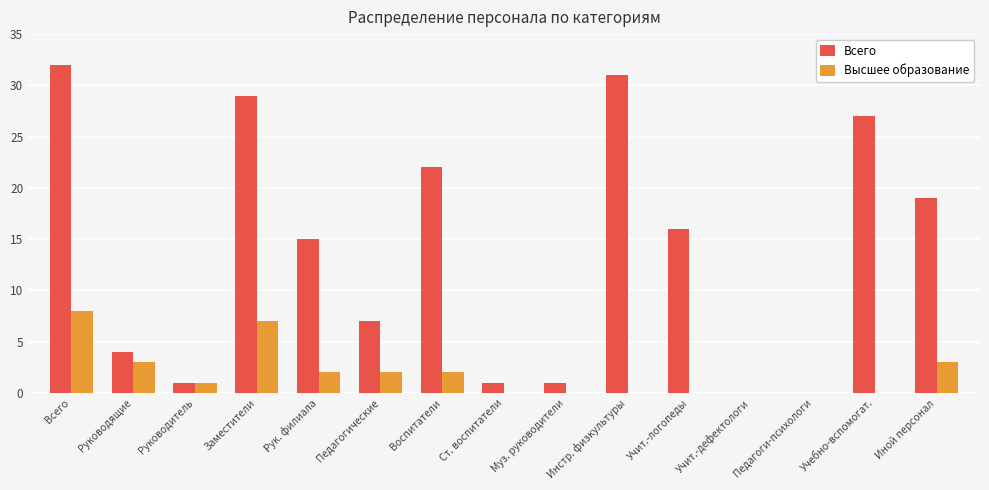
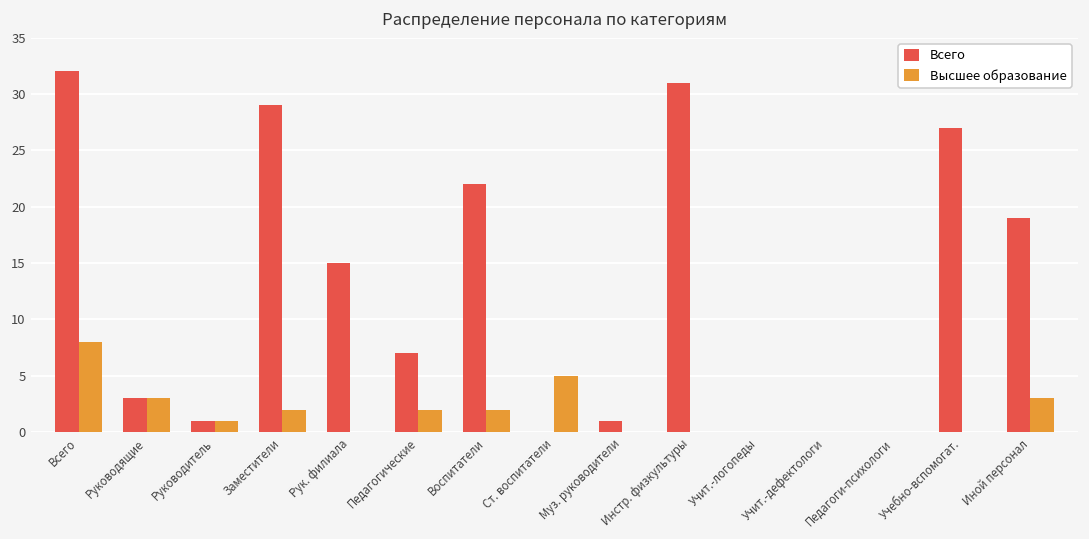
Всего, Руководящие: 4 -> 3
Высшее образование, Заместители: 7 -> 2
Высшее образование, Рук. филиала: 2 -> 0
Всего, Ст. воспитатели: 1 -> 0
Высшее образование, Ст. воспитатели: 0 -> 5
Всего, Учит.-логопеды: 16 -> 0
